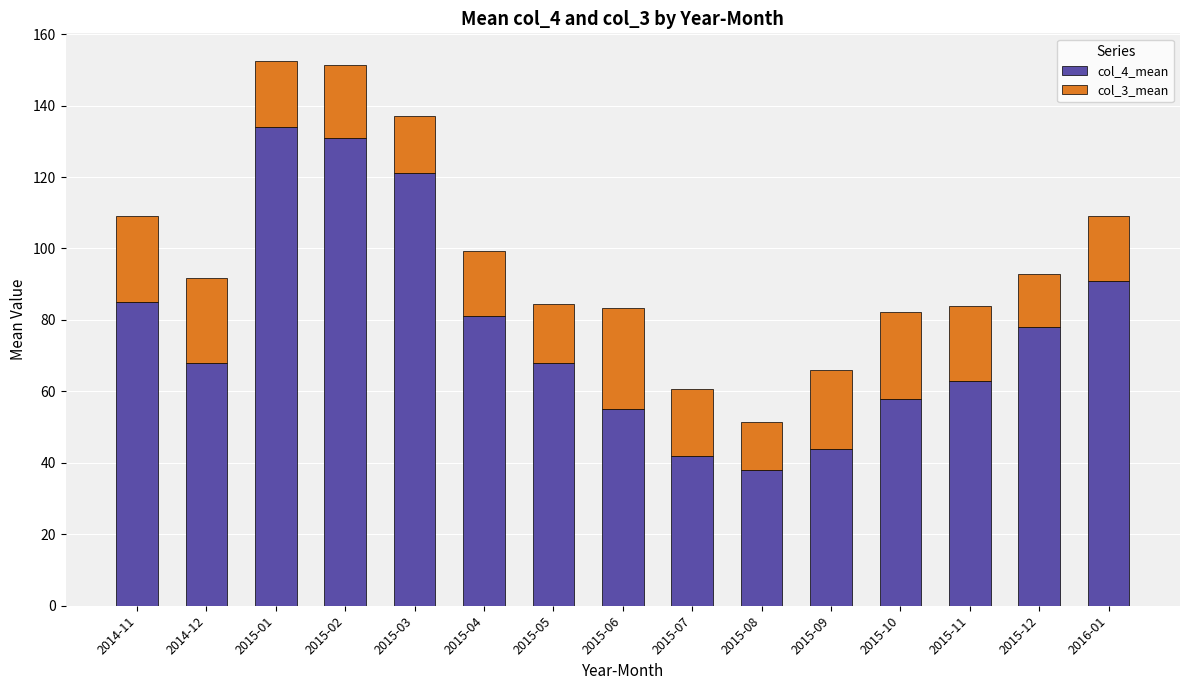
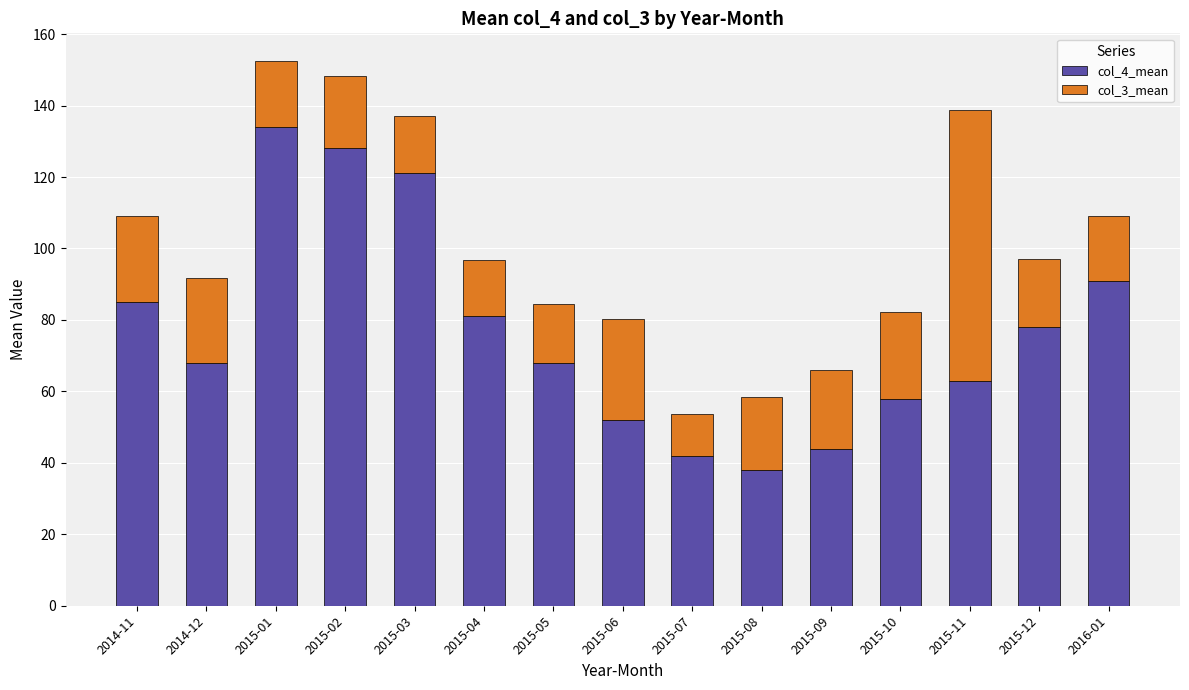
col_4_mean, 2015-02: 131 -> 128
col_3_mean, 2015-04: 18 -> 16
col_4_mean, 2015-06: 55 -> 52
col_3_mean, 2015-07: 19 -> 12
col_3_mean, 2015-08: 14 -> 20
col_3_mean, 2015-11: 21 -> 76
col_3_mean, 2015-12: 15 -> 19
